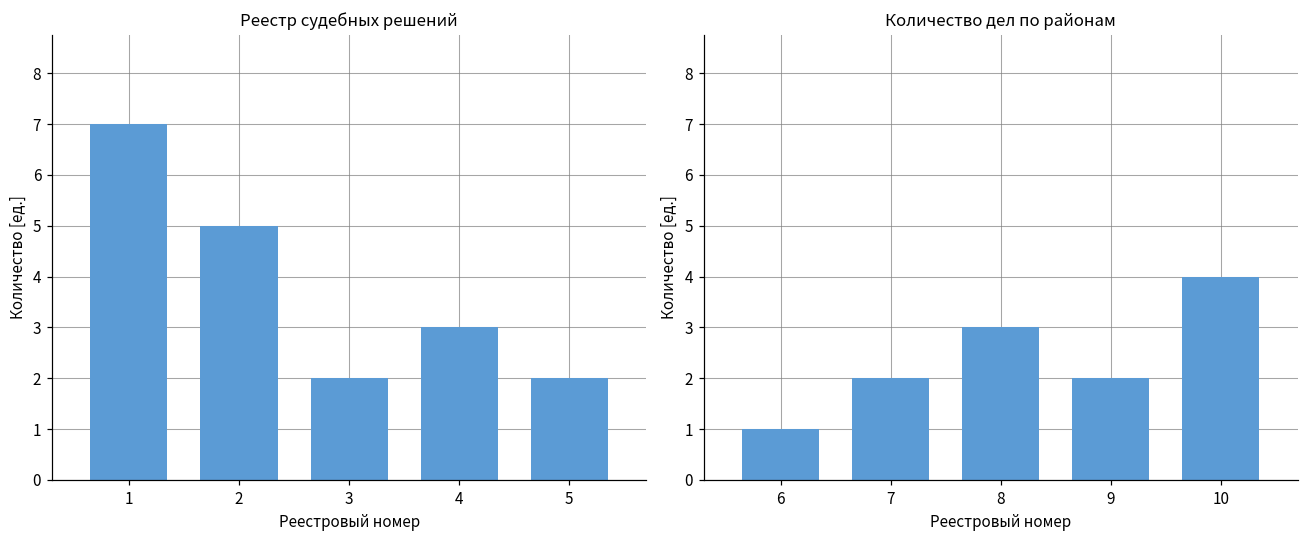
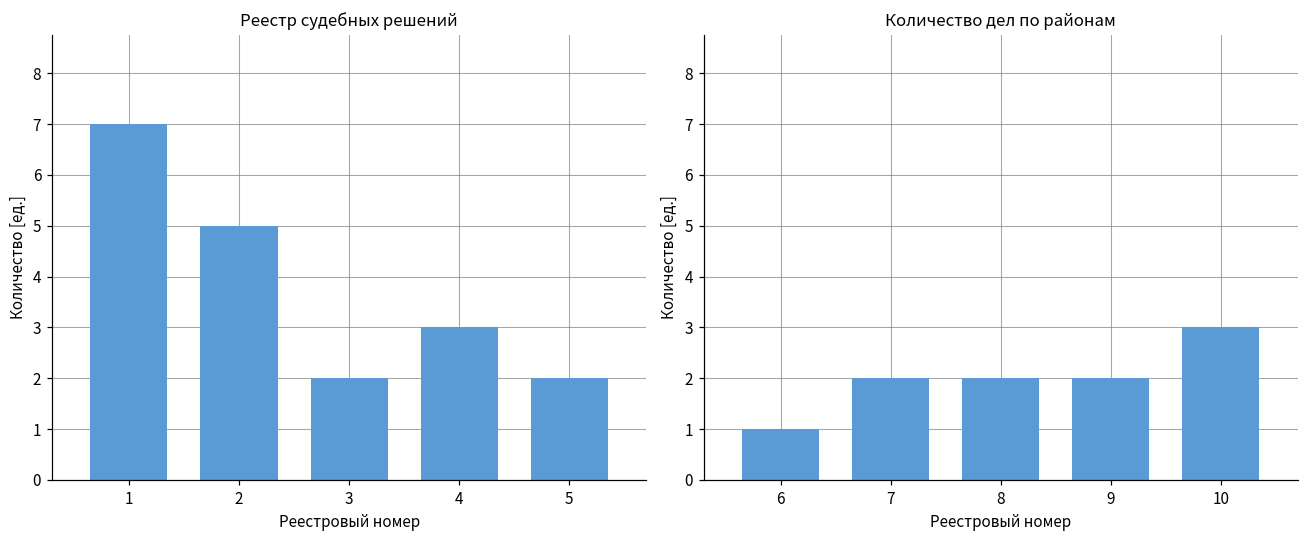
Количество дел по районам, 8: 3 -> 2
Количество дел по районам, 10: 4 -> 3
